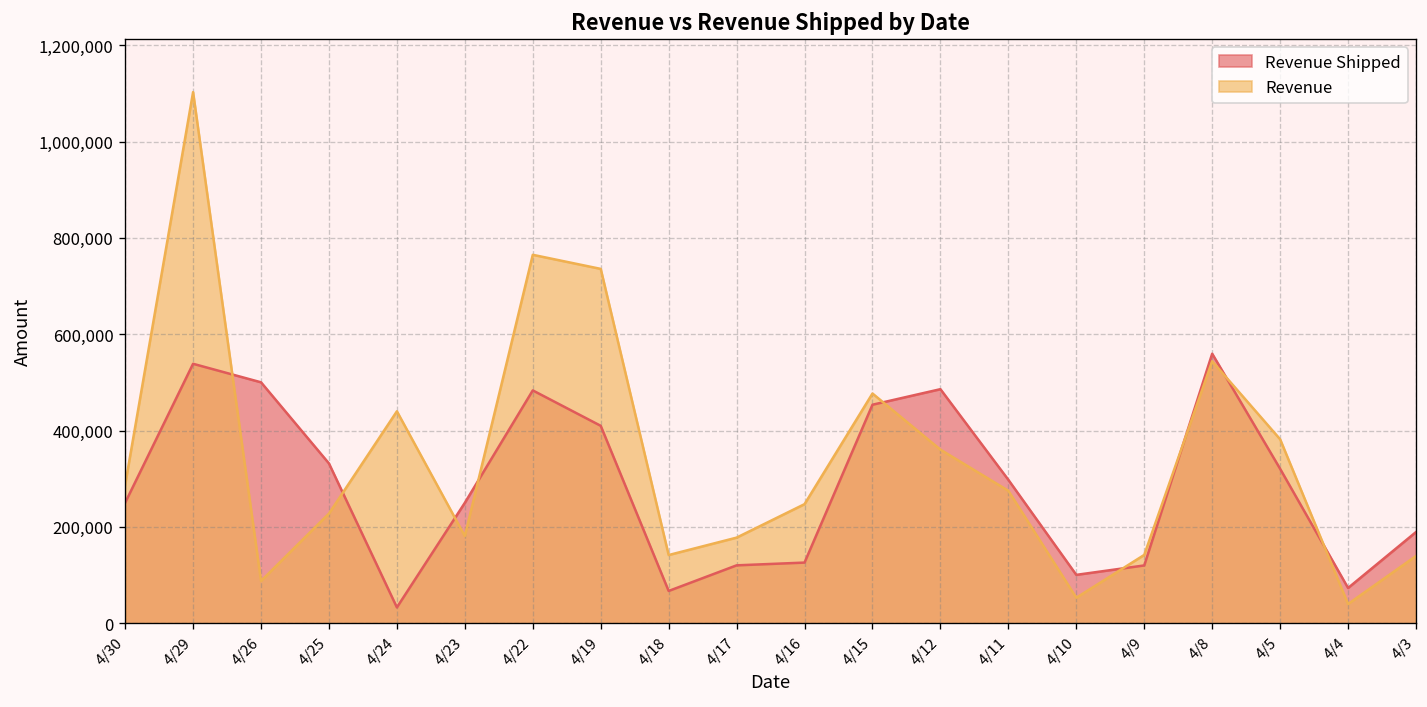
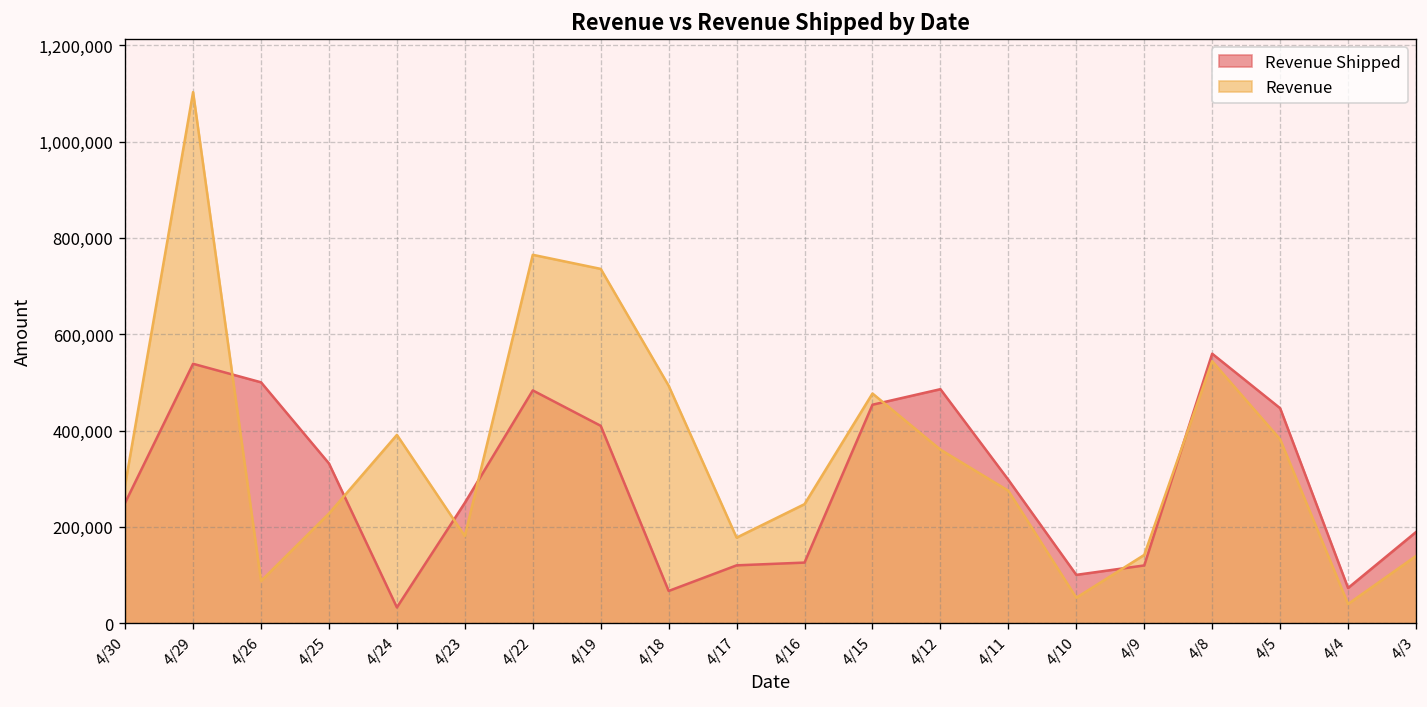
Revenue, 4/24: 440,000 -> 390,000
Revenue, 4/18: 140,000 -> 490,000
Revenue Shipped, 4/5: 320,000 -> 450,000
